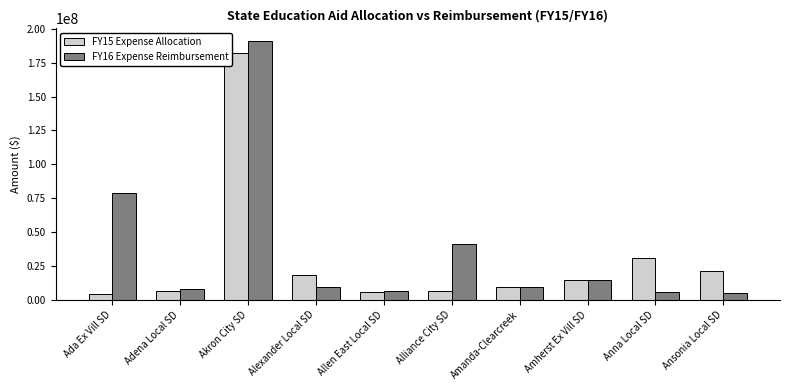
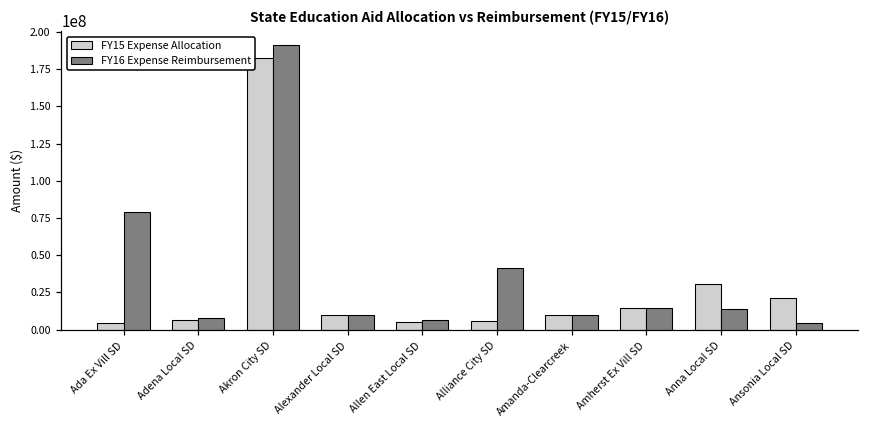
FY15 Expense Allocation, Alexander Local SD: 18000000 -> 10000000
FY16 Expense Reimbursement, Anna Local SD: 6000000 -> 14000000
